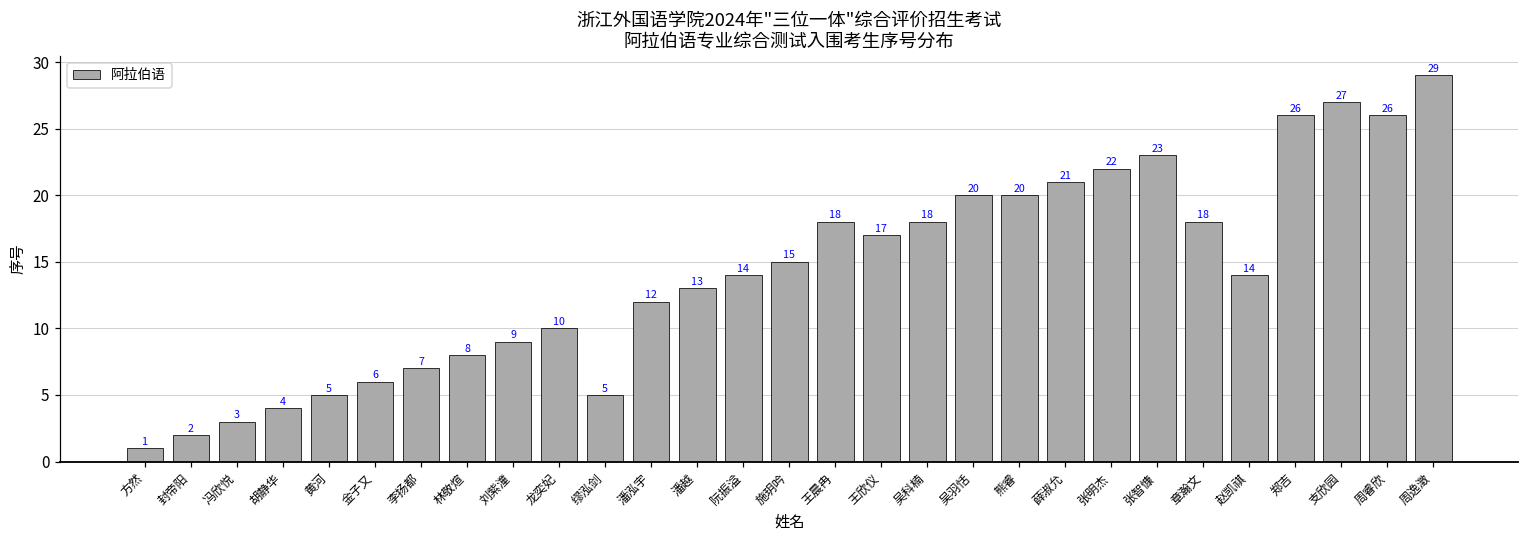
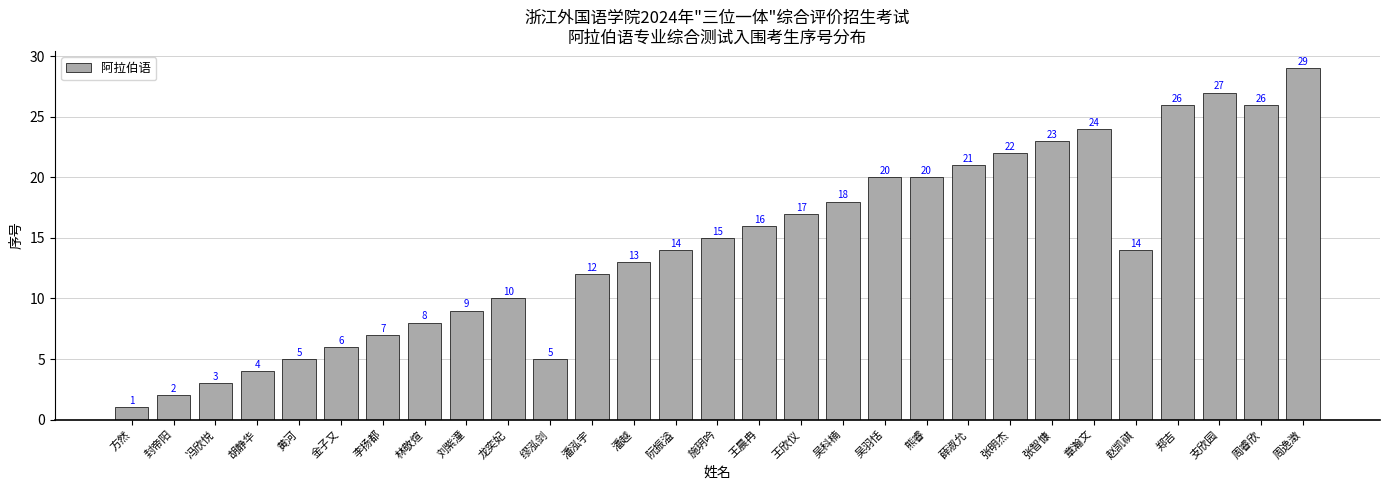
王晨冉: 18 -> 16
章瀚文: 18 -> 24
